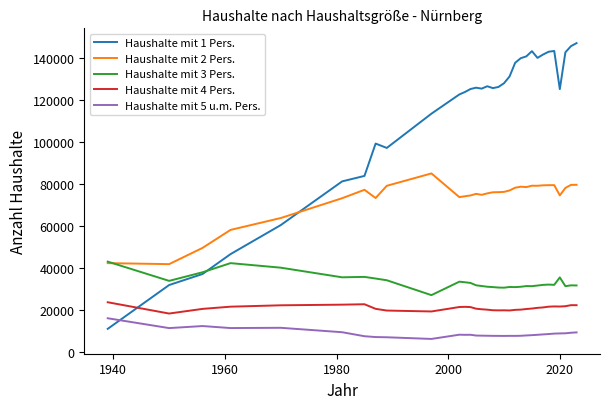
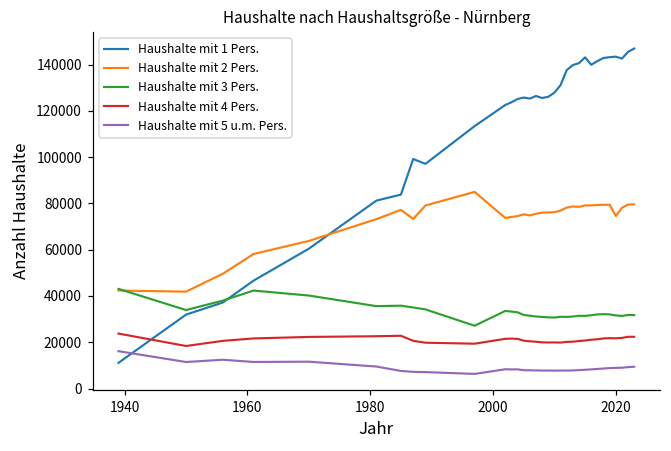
Haushalte mit 1 Pers., 2020: 125000 -> 143000
Haushalte mit 3 Pers., 2020: 36000 -> 32000
